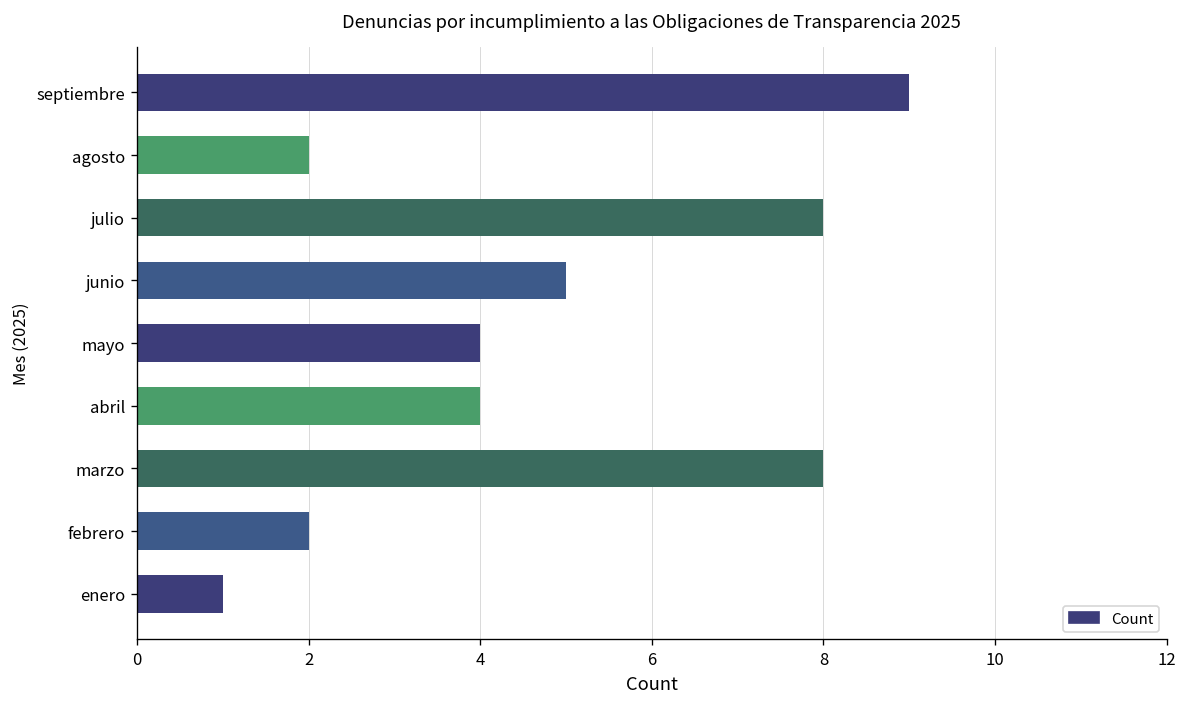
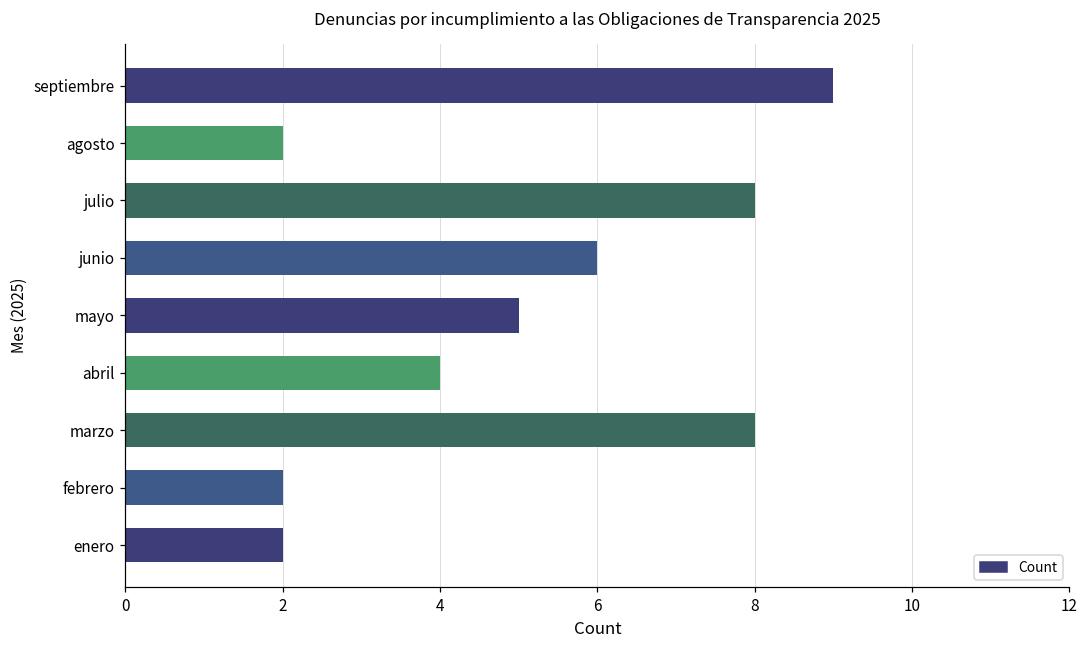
junio: 5 -> 6
mayo: 4 -> 5
enero: 1 -> 2
